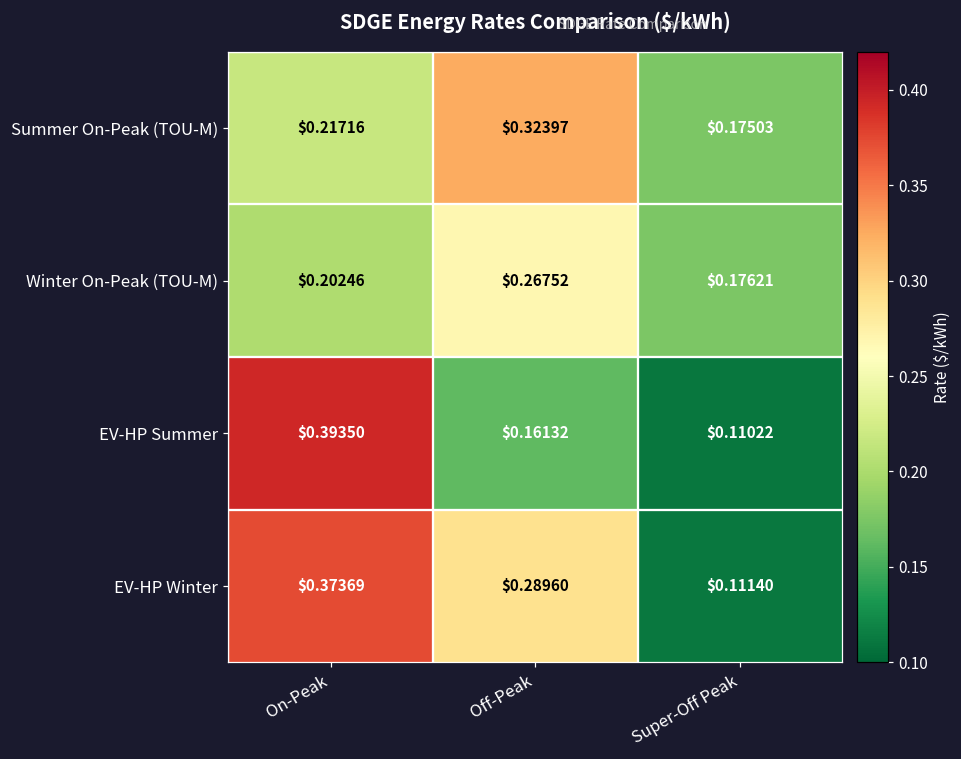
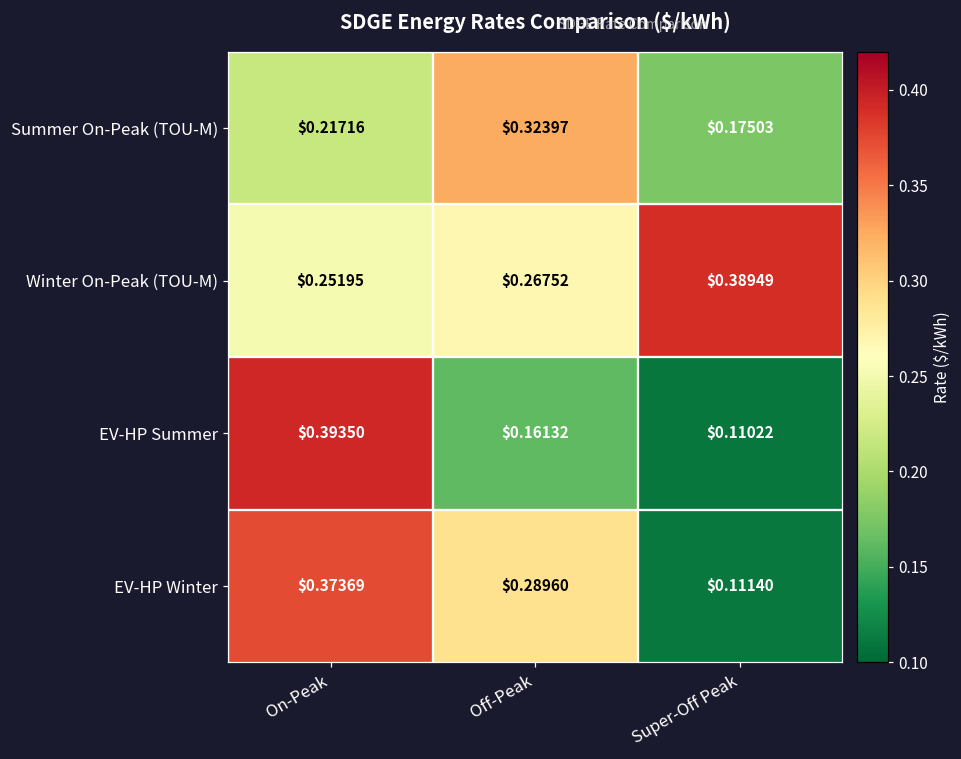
Winter On-Peak (TOU-M), On-Peak: $0.20246 -> $0.25195
Winter On-Peak (TOU-M), Super-Off Peak: $0.17621 -> $0.38949
